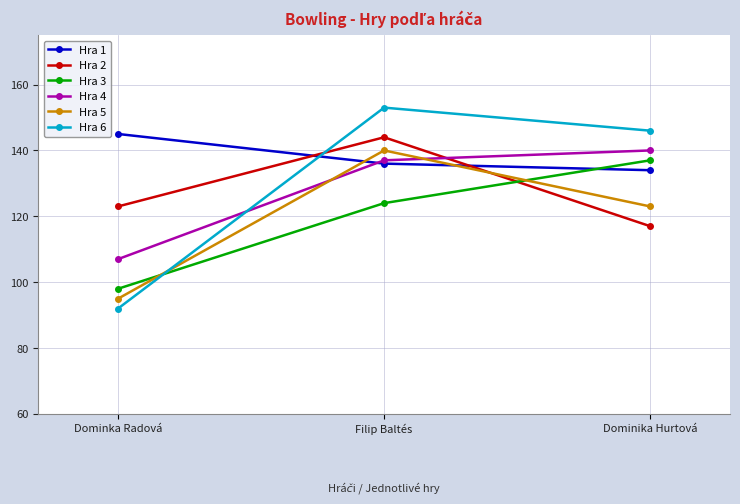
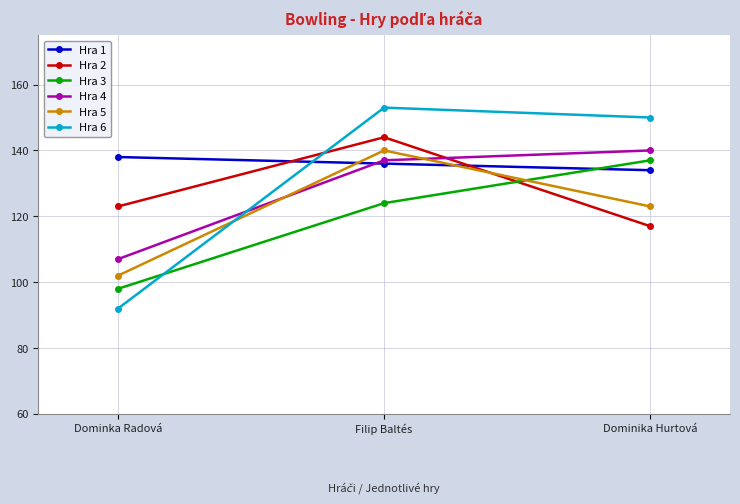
Hra 1, Dominka Radová: 145 -> 138
Hra 5, Dominka Radová: 95 -> 102
Hra 6, Dominika Hurtová: 146 -> 150
